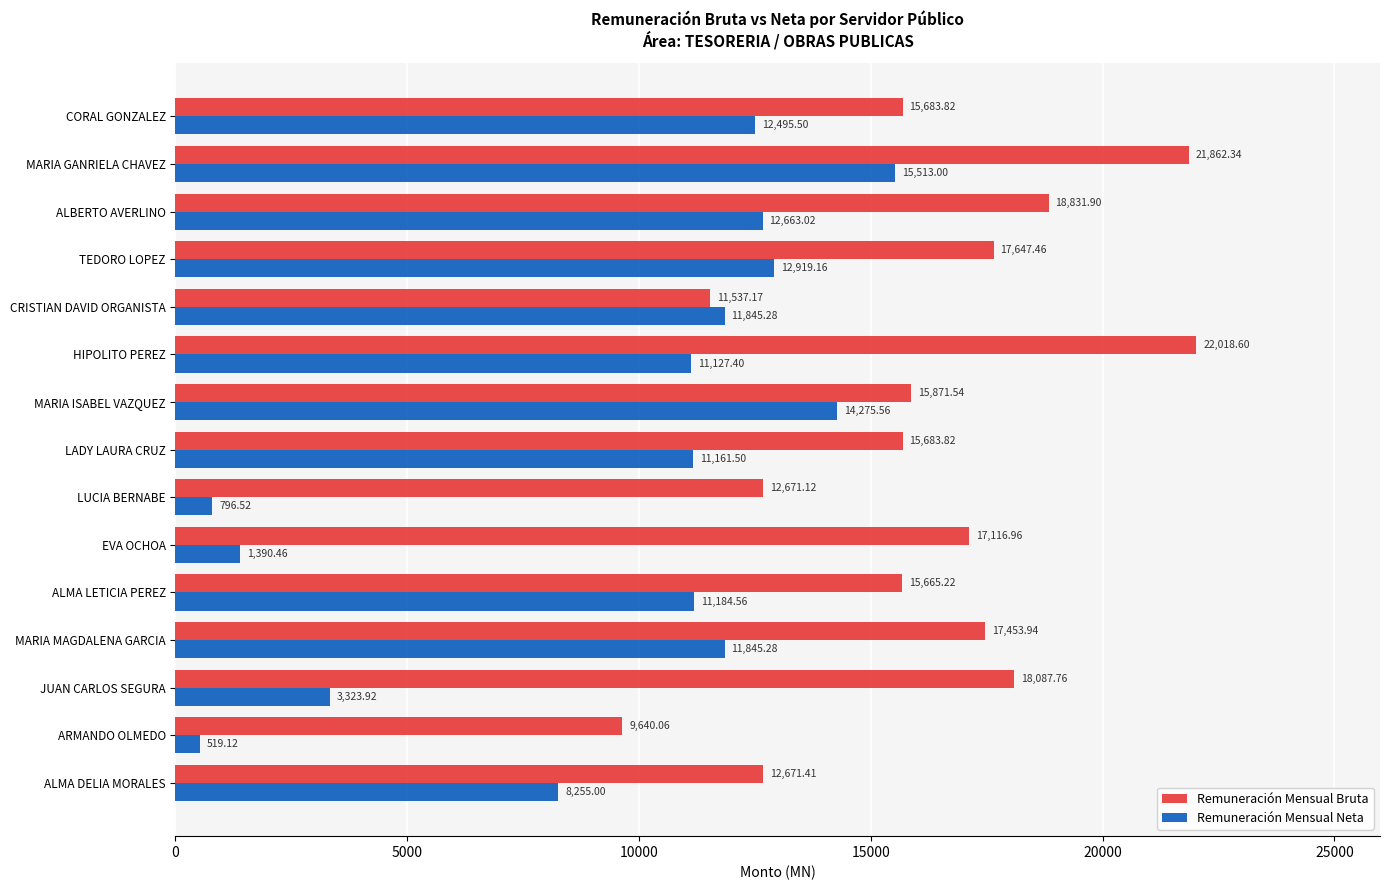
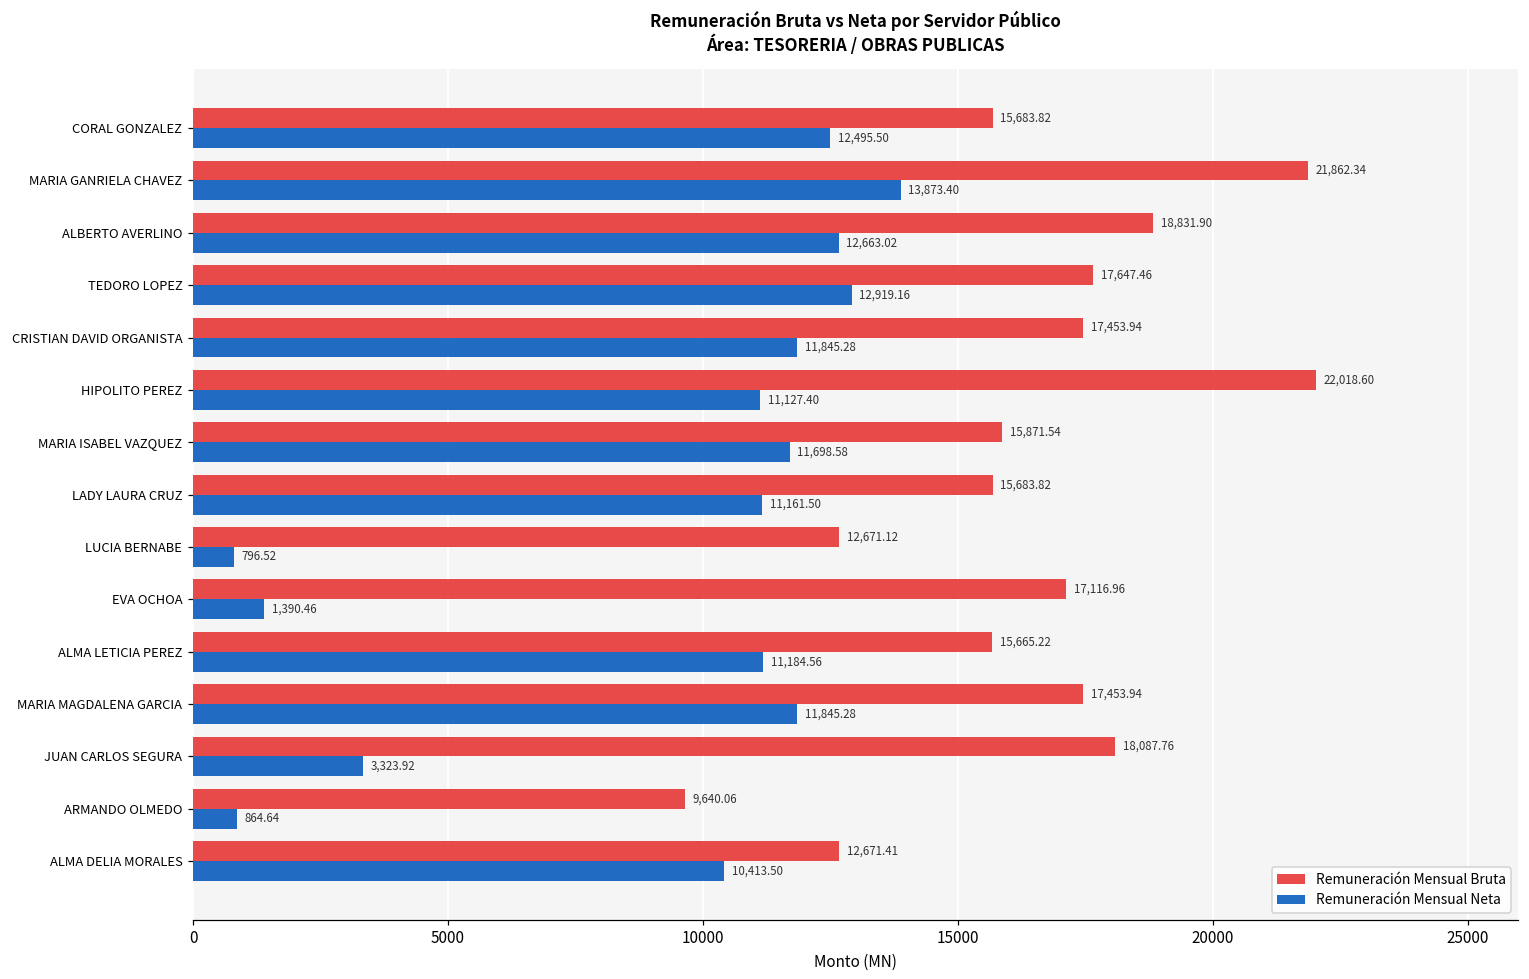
Remuneración Mensual Neta, MARIA GANRIELA CHAVEZ: 15,513.00 -> 13,873.40
Remuneración Mensual Bruta, CRISTIAN DAVID ORGANISTA: 11,537.17 -> 17,453.94
Remuneración Mensual Neta, MARIA ISABEL VAZQUEZ: 14,275.56 -> 11,698.58
Remuneración Mensual Neta, ARMANDO OLMEDO: 519.12 -> 864.64
Remuneración Mensual Neta, ALMA DELIA MORALES: 8,255.00 -> 10,413.50
